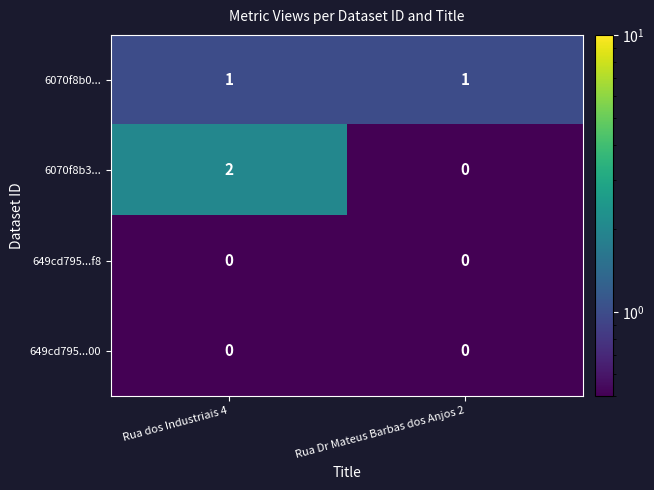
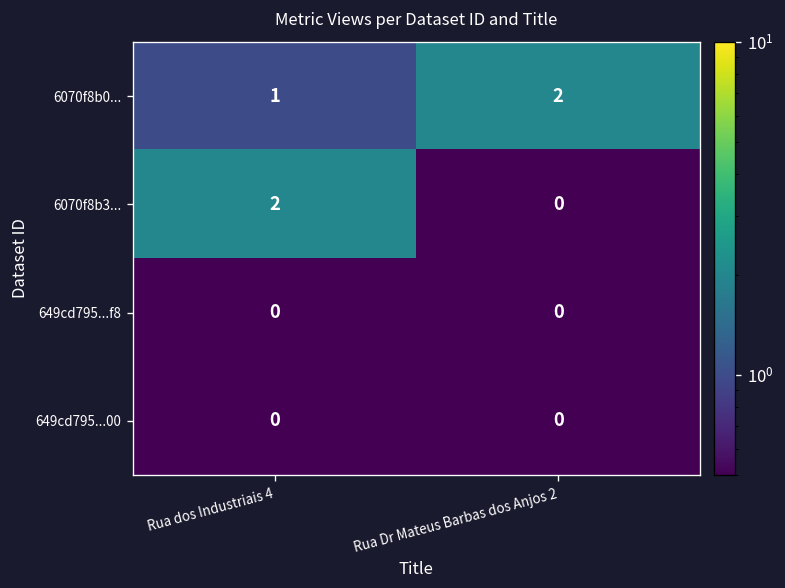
6070f8b0..., Rua Dr Mateus Barbas dos Anjos 2: 1 -> 2
